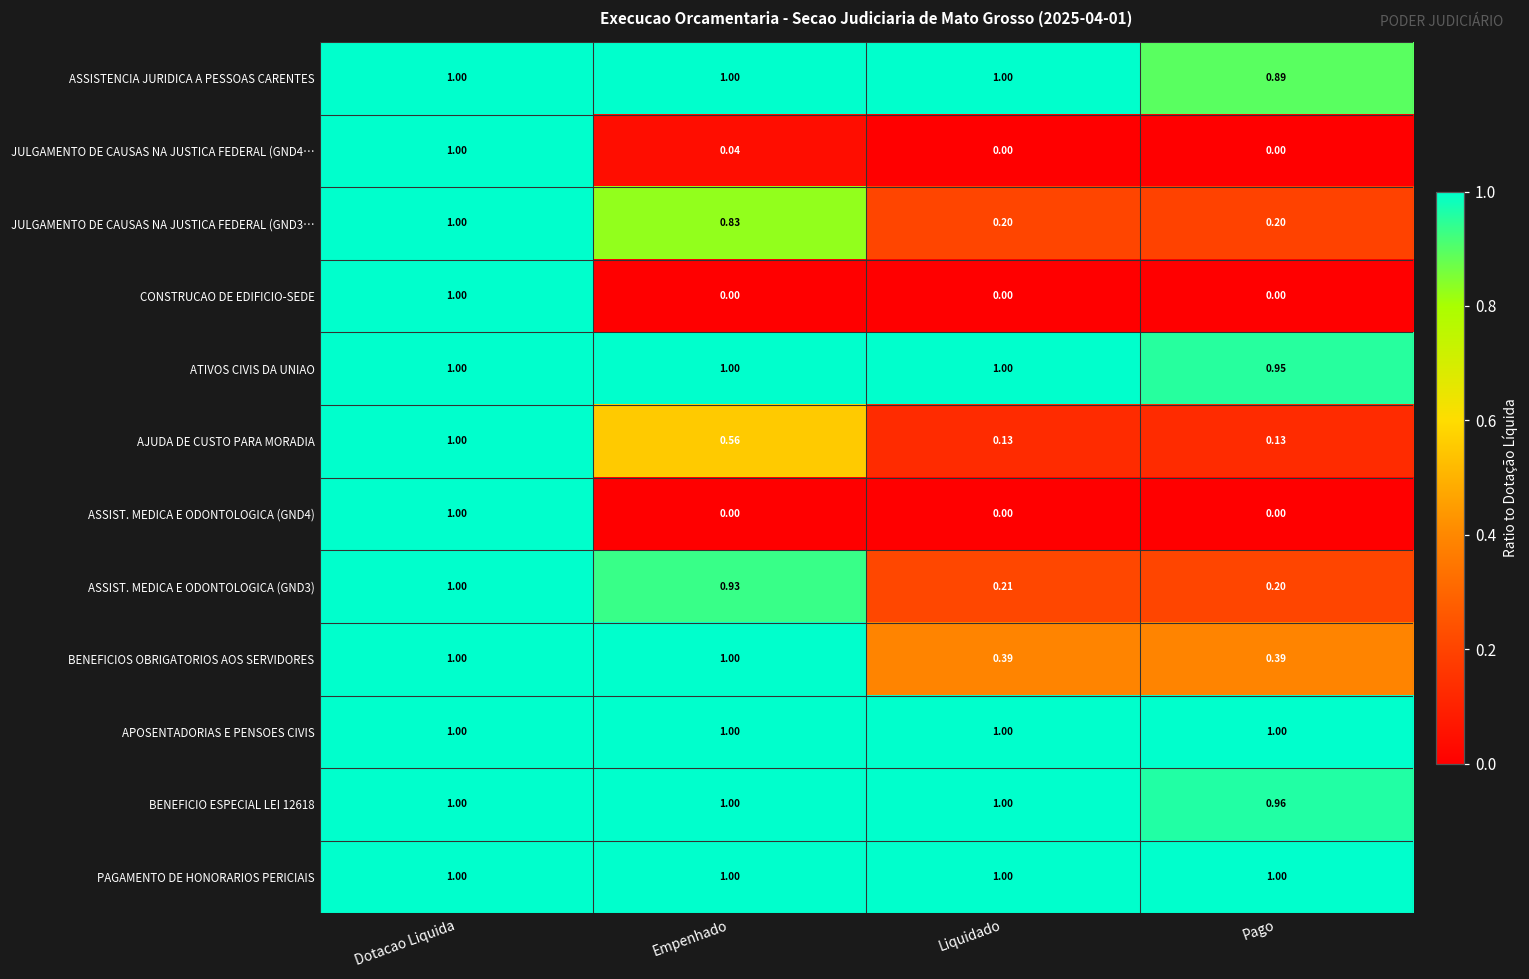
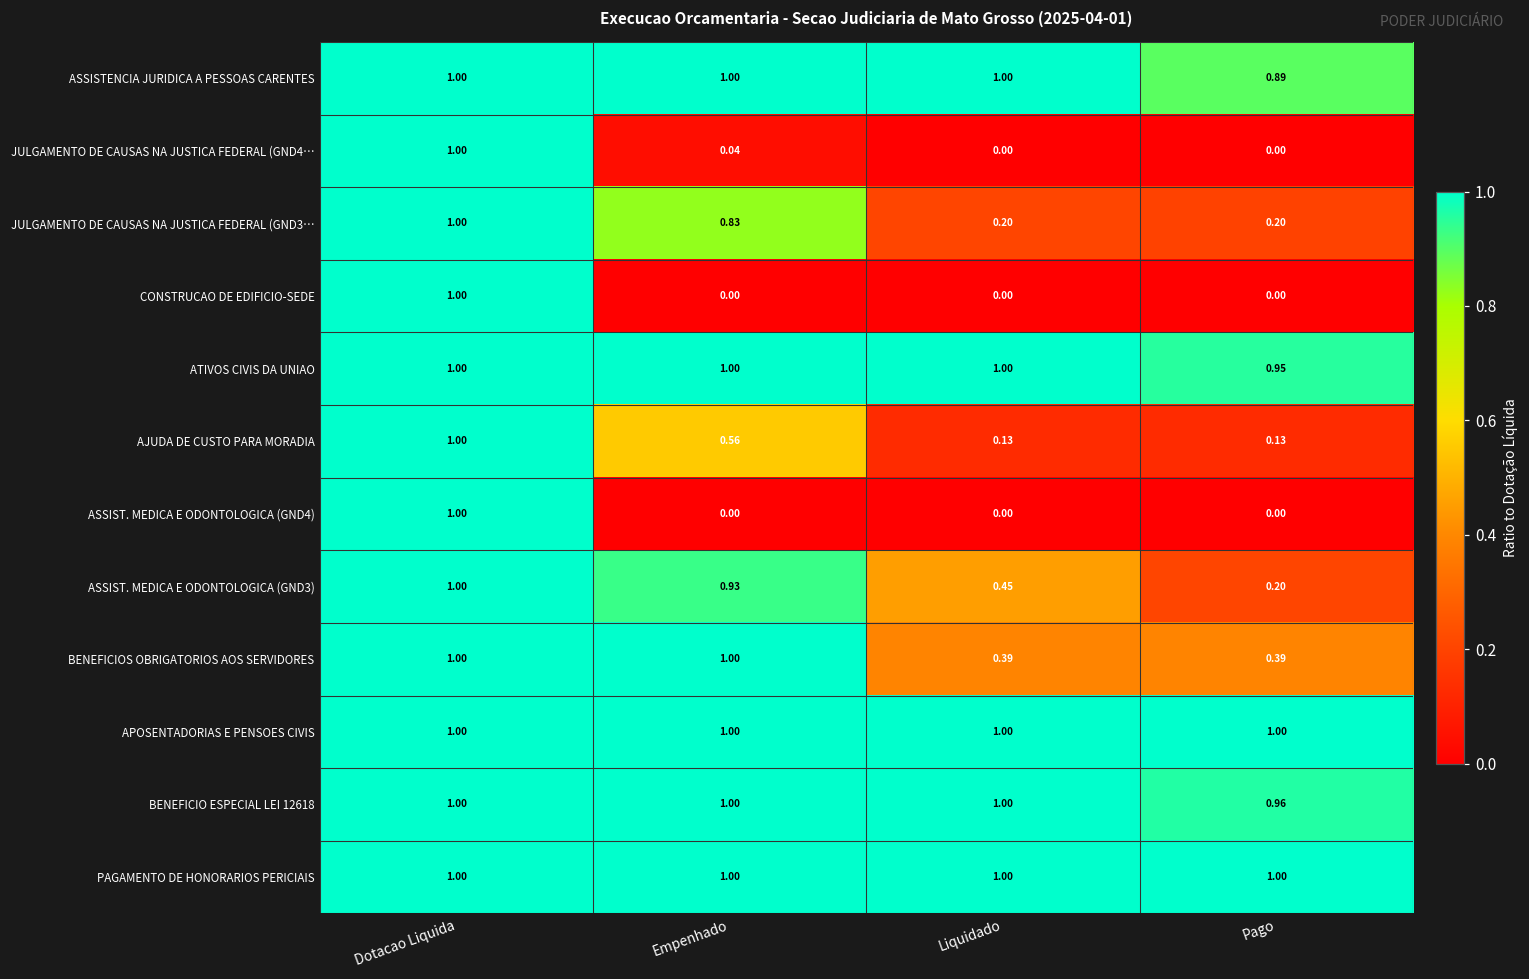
ASSIST. MEDICA E ODONTOLOGICA (GND3), Liquidado: 0.21 -> 0.45
